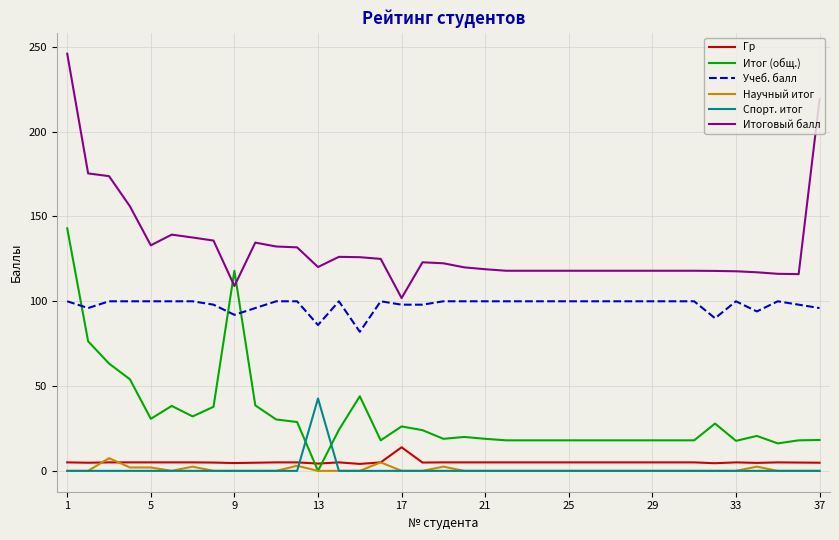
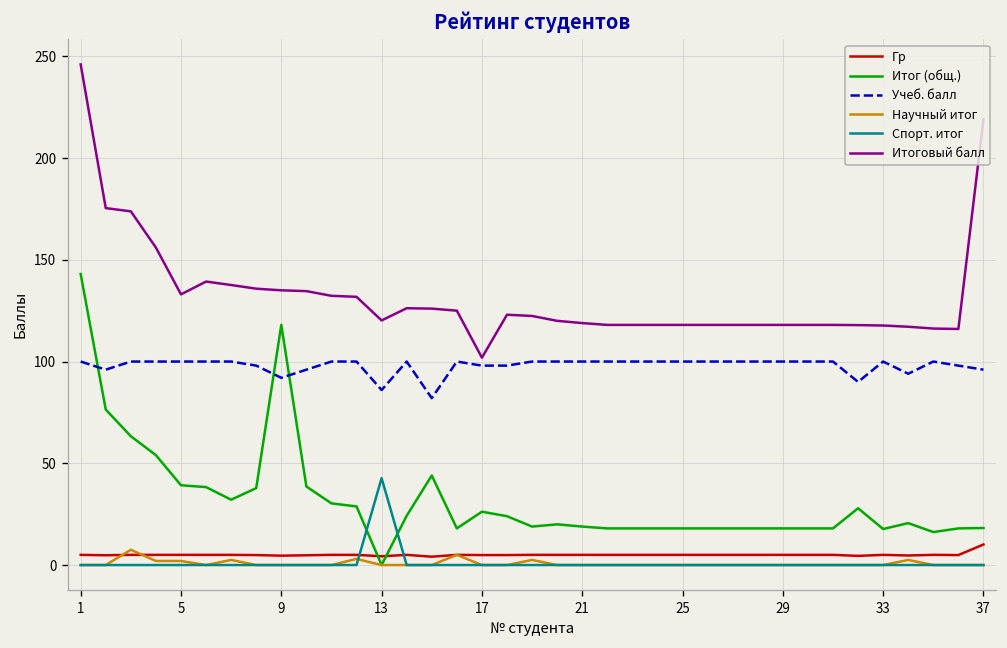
Итог (общ.), 5: 31 -> 39
Итоговый балл, 9: 109 -> 135
Гр, 17: 14 -> 5
Гр, 37: 5 -> 10
